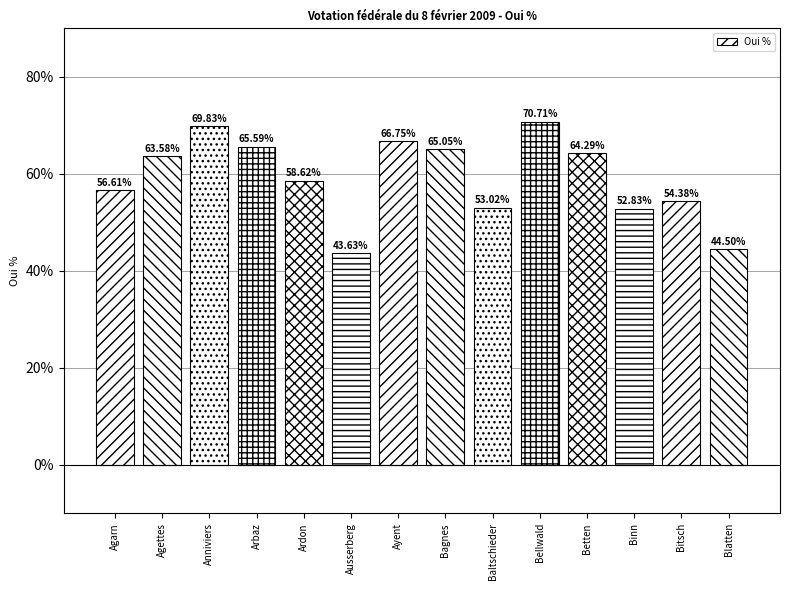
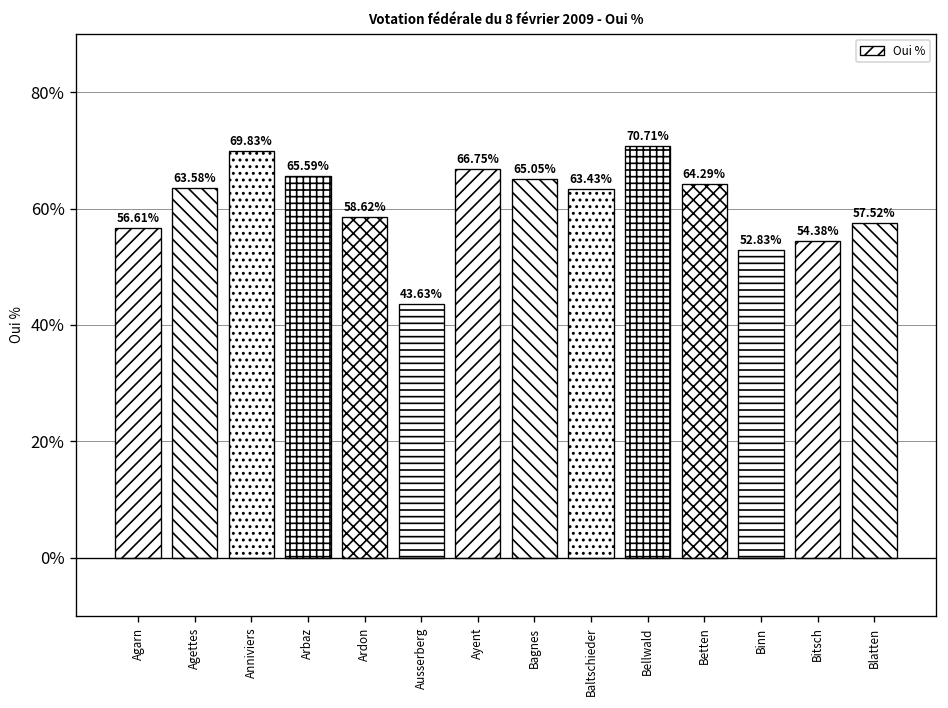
Baltschieder: 53.02% -> 63.43%
Blatten: 44.50% -> 57.52%
